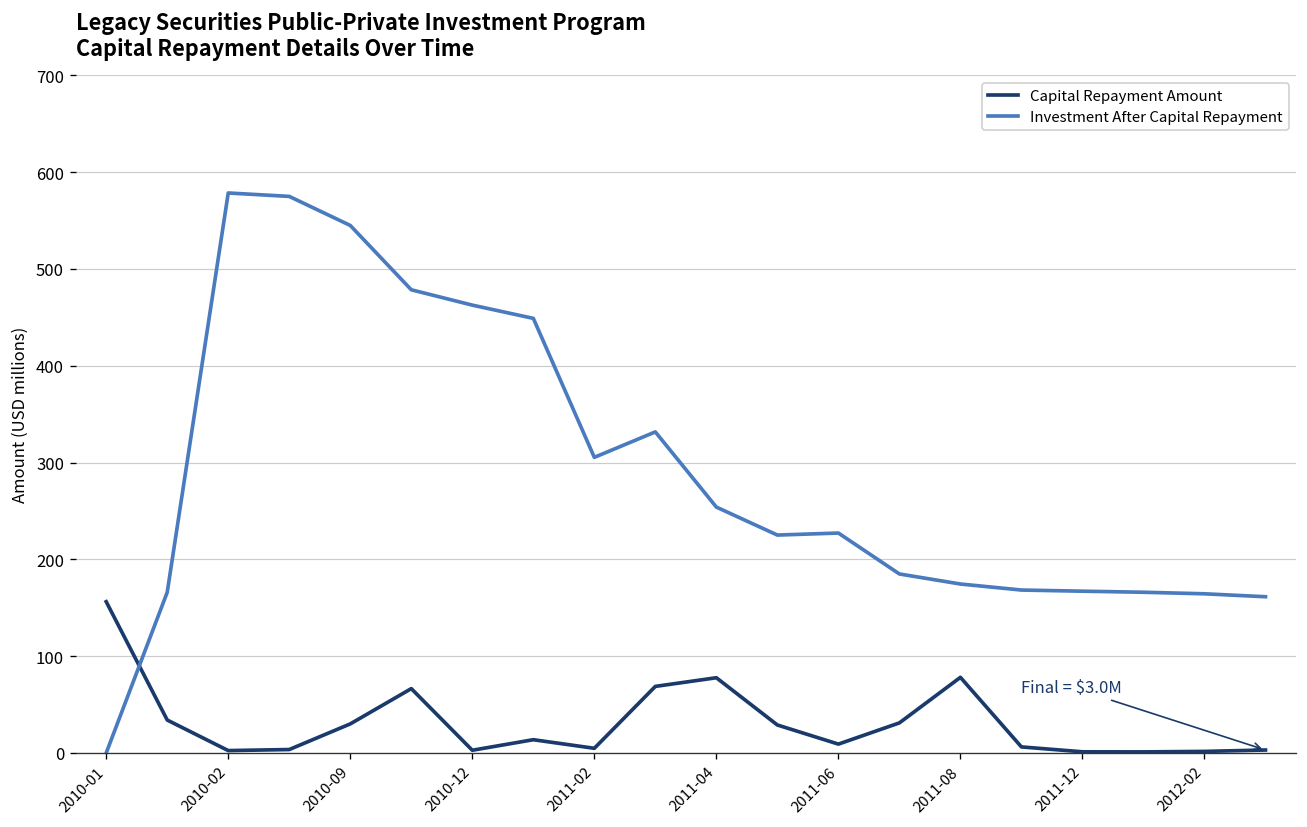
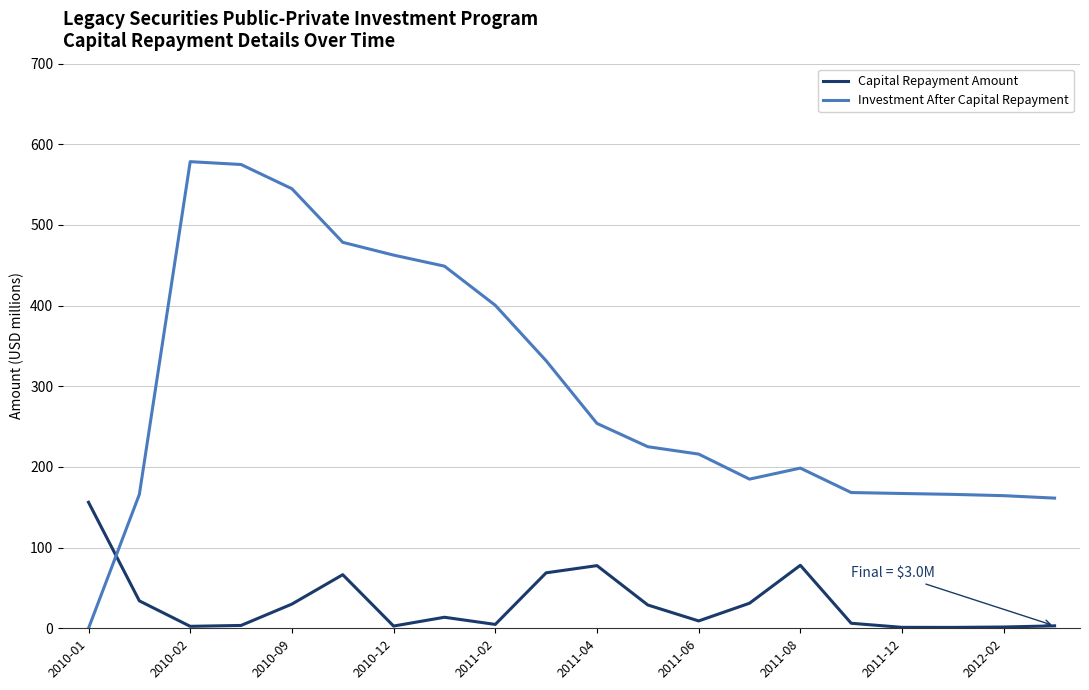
Investment After Capital Repayment, 2011-02: 310 -> 400
Investment After Capital Repayment, 2011-06: 230 -> 220
Investment After Capital Repayment, 2011-08: 170 -> 200
